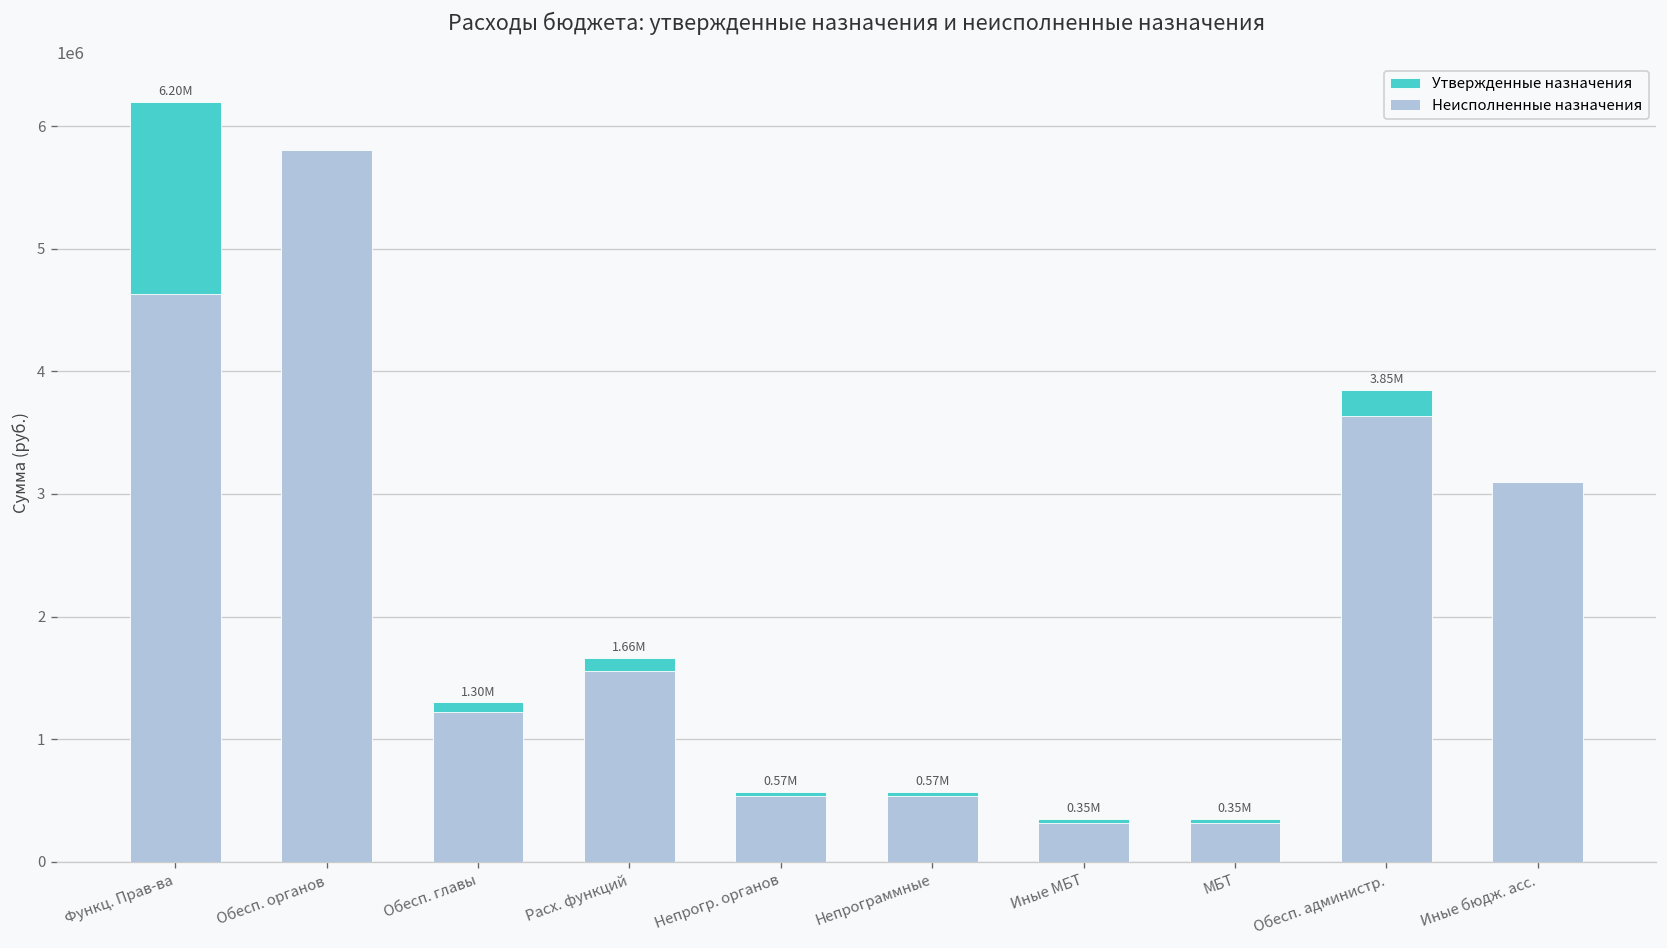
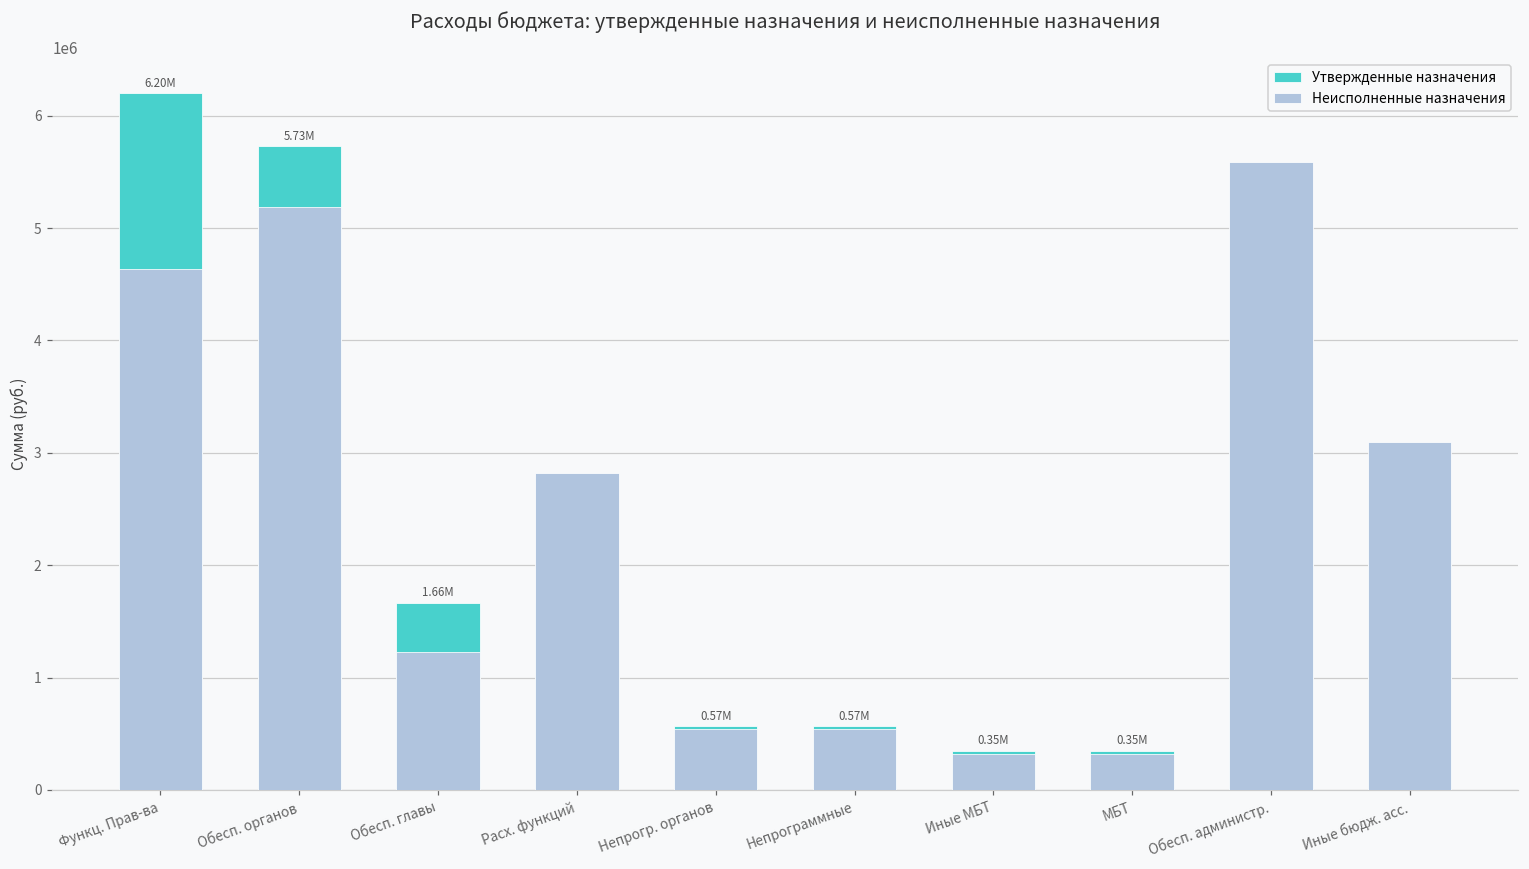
Утвержденные назначения, Обесп. органов: 5630000 -> 5730000
Неисполненные назначения, Обесп. органов: 5800000 -> 5190000
Утвержденные назначения, Обесп. главы: 1.30M -> 1.66M
Неисполненные назначения, Расх. функций: 1550000 -> 2820000
Неисполненные назначения, Обесп. администр.: 3640000 -> 5590000
